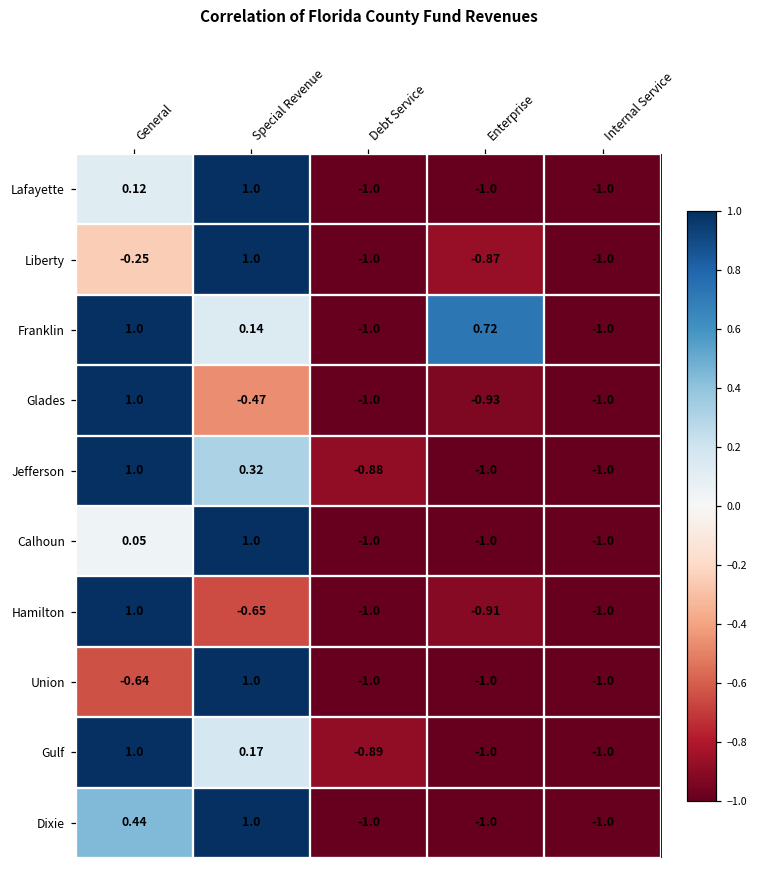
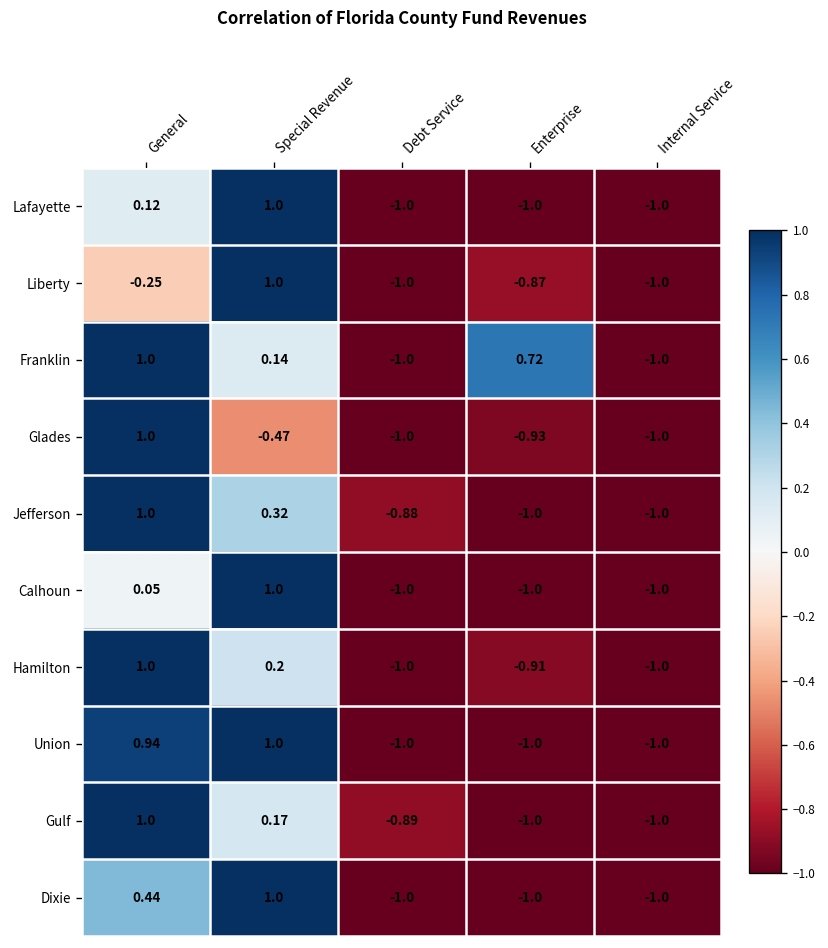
Hamilton, Special Revenue: -0.65 -> 0.2
Union, General: -0.64 -> 0.94
